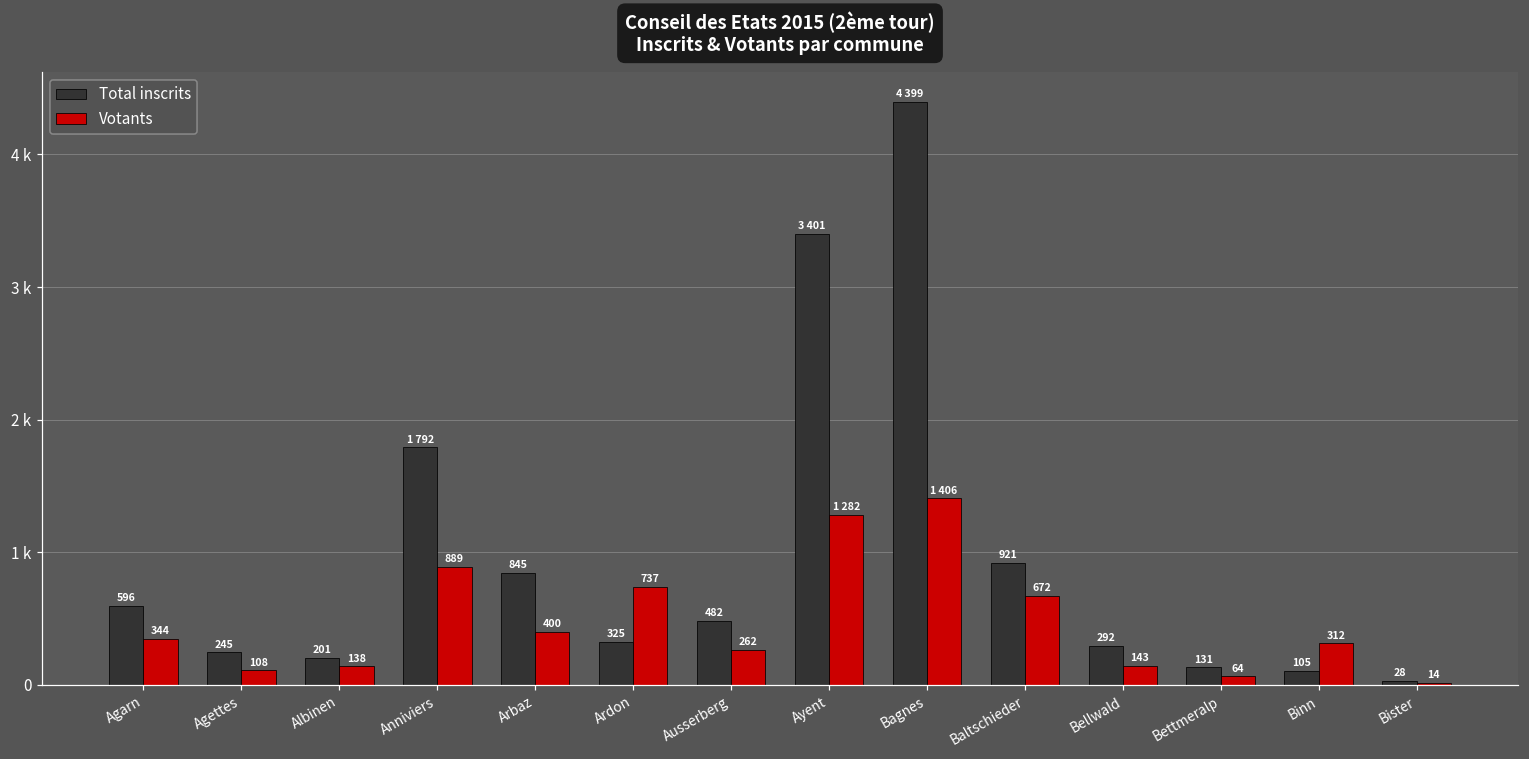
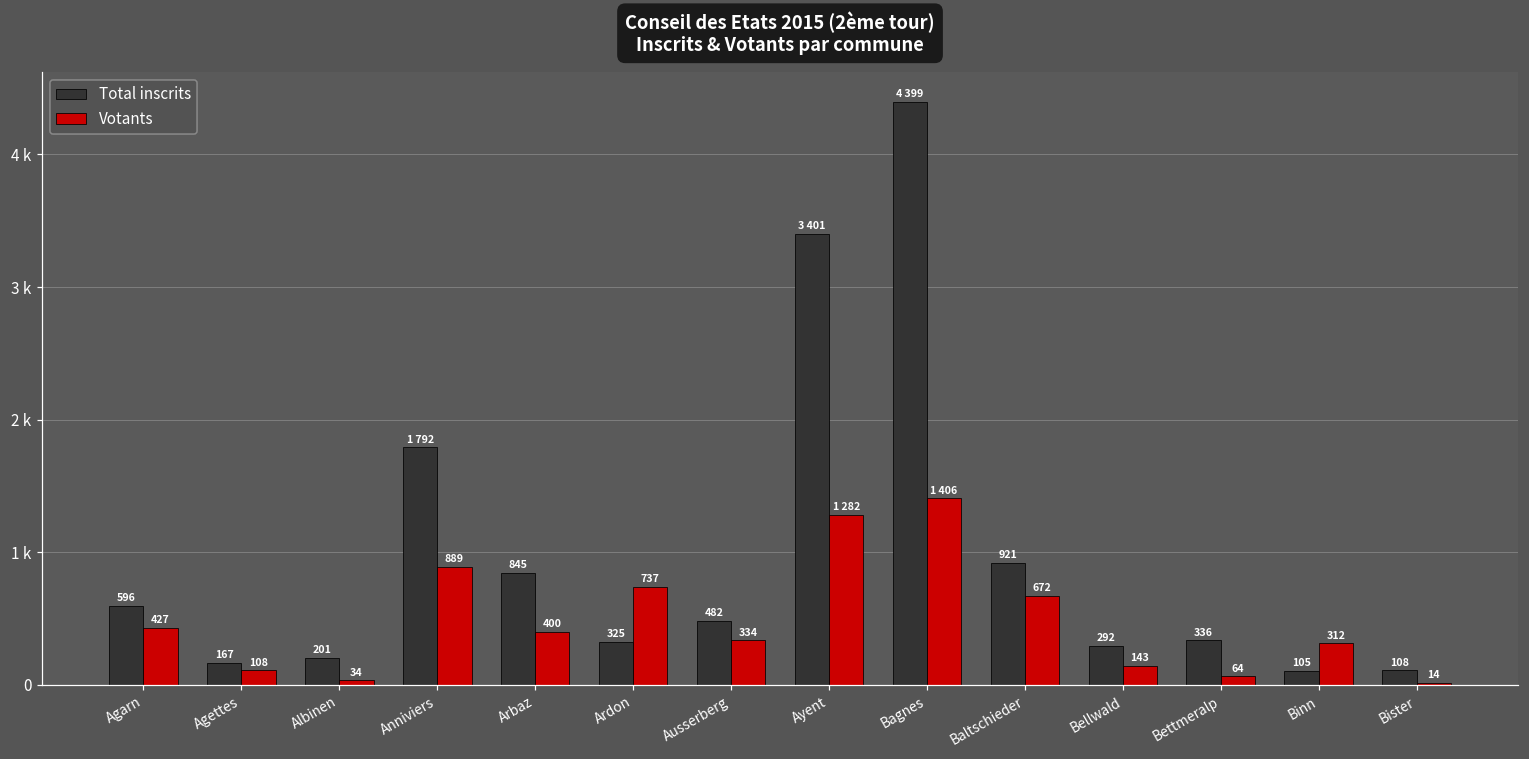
Votants, Agarn: 344 -> 427
Total inscrits, Agettes: 245 -> 167
Votants, Albinen: 138 -> 34
Votants, Ausserberg: 262 -> 334
Total inscrits, Bettmeralp: 131 -> 336
Total inscrits, Bister: 28 -> 108
